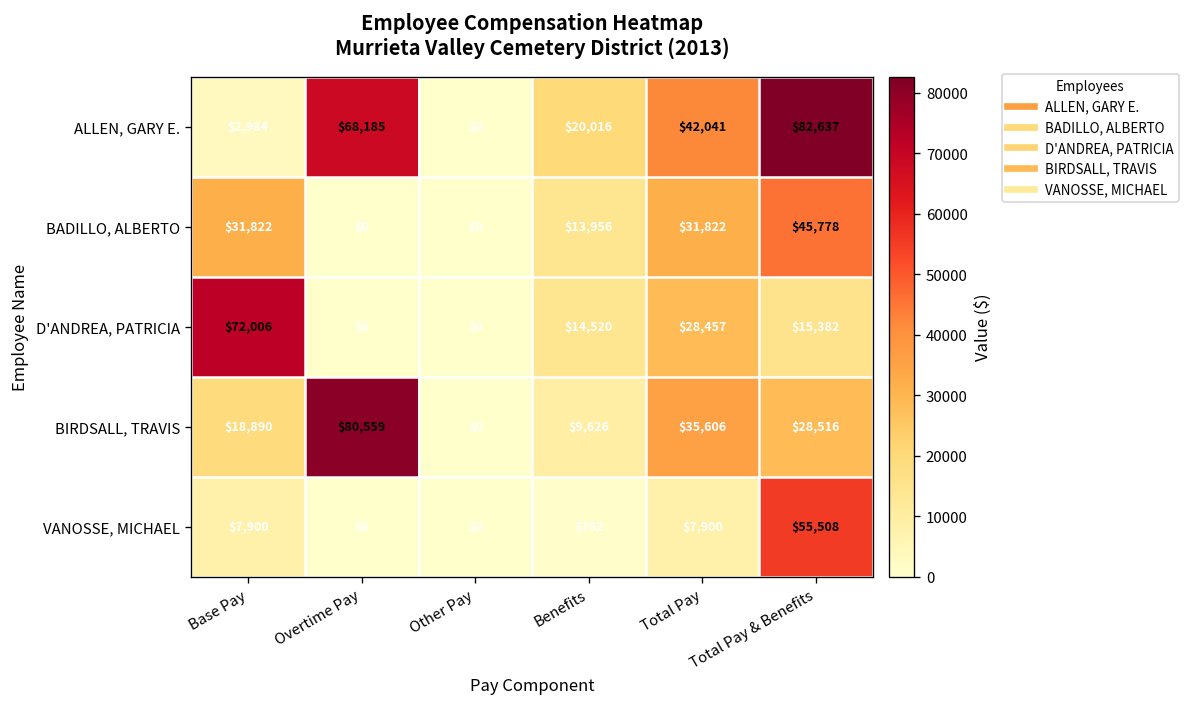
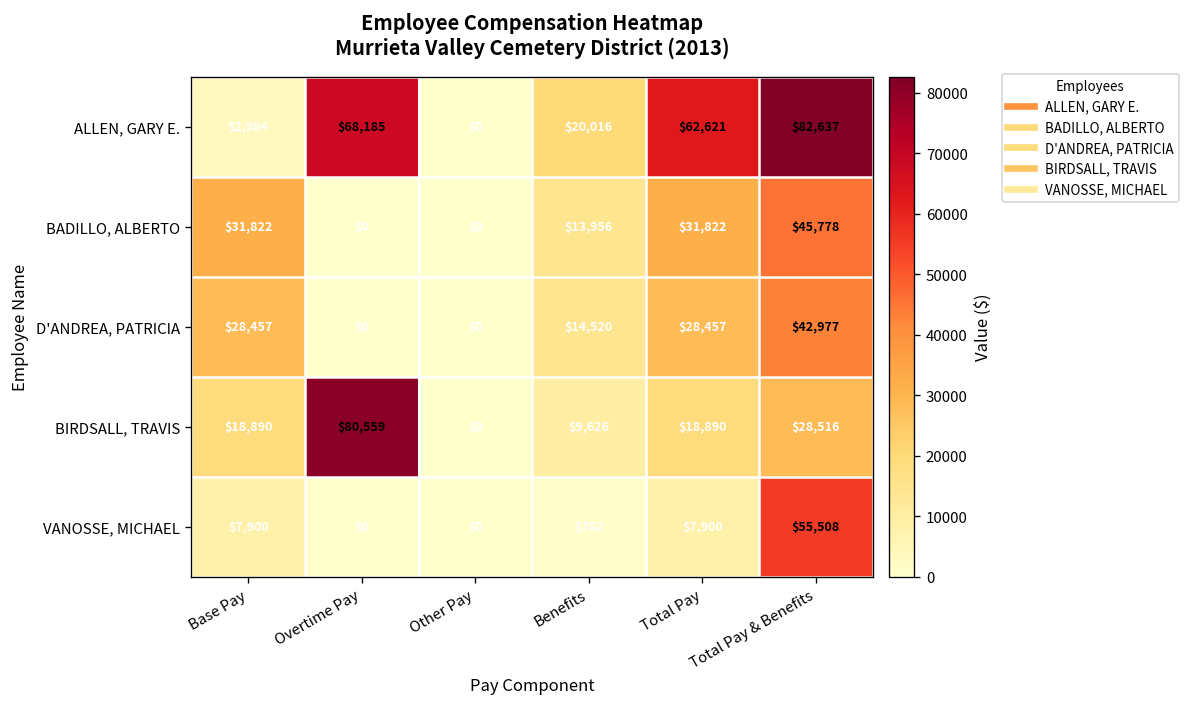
ALLEN, GARY E., Total Pay: $42,041 -> $62,621
D'ANDREA, PATRICIA, Base Pay: $72,006 -> $28,457
D'ANDREA, PATRICIA, Total Pay & Benefits: $15,382 -> $42,977
BIRDSALL, TRAVIS, Total Pay: $35,606 -> $18,890
